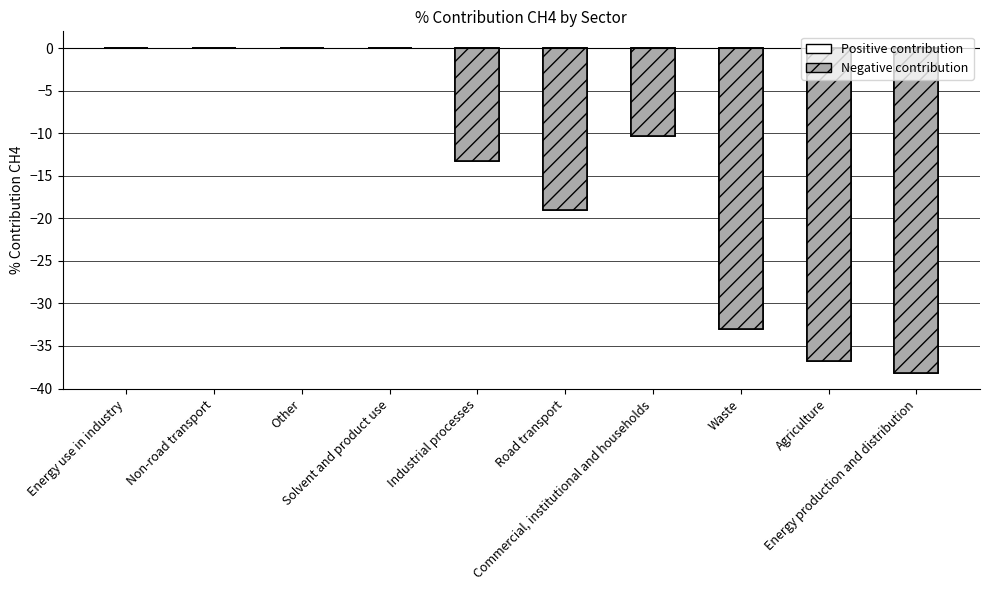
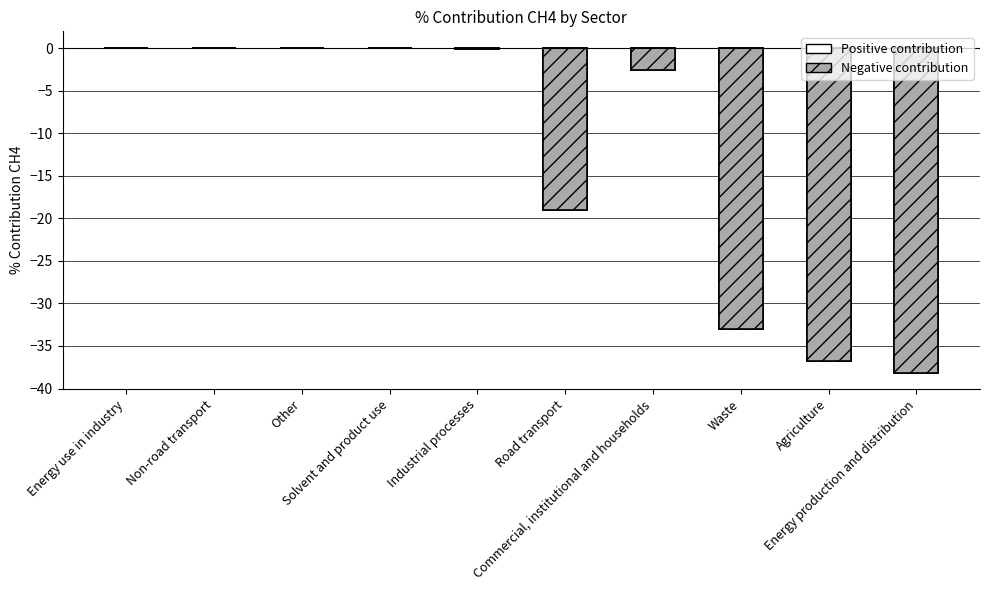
Industrial processes: -13 -> 0
Commercial, institutional and households: -10 -> -3
